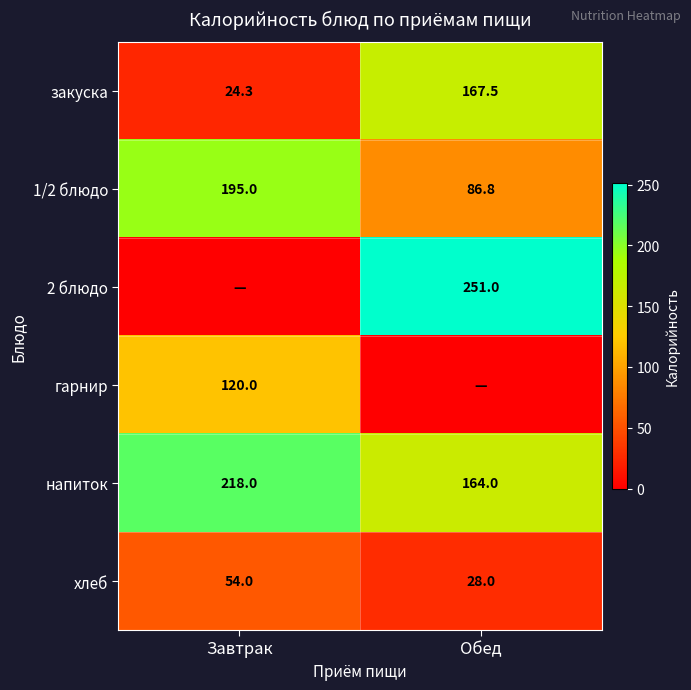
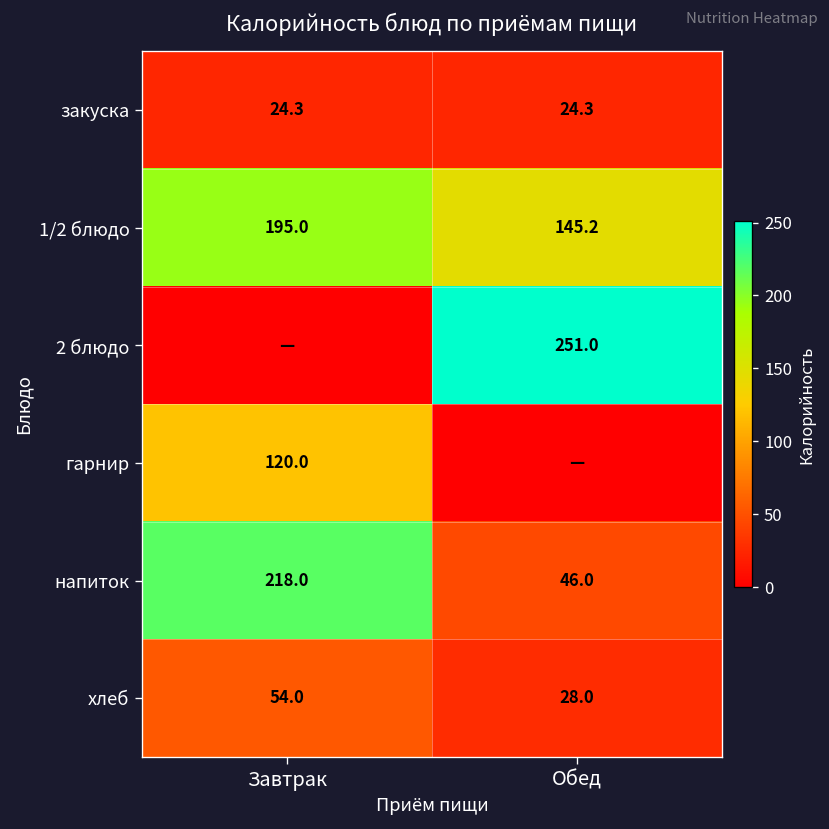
закуска, Обед: 167.5 -> 24.3
1/2 блюдо, Обед: 86.8 -> 145.2
напиток, Обед: 164.0 -> 46.0
